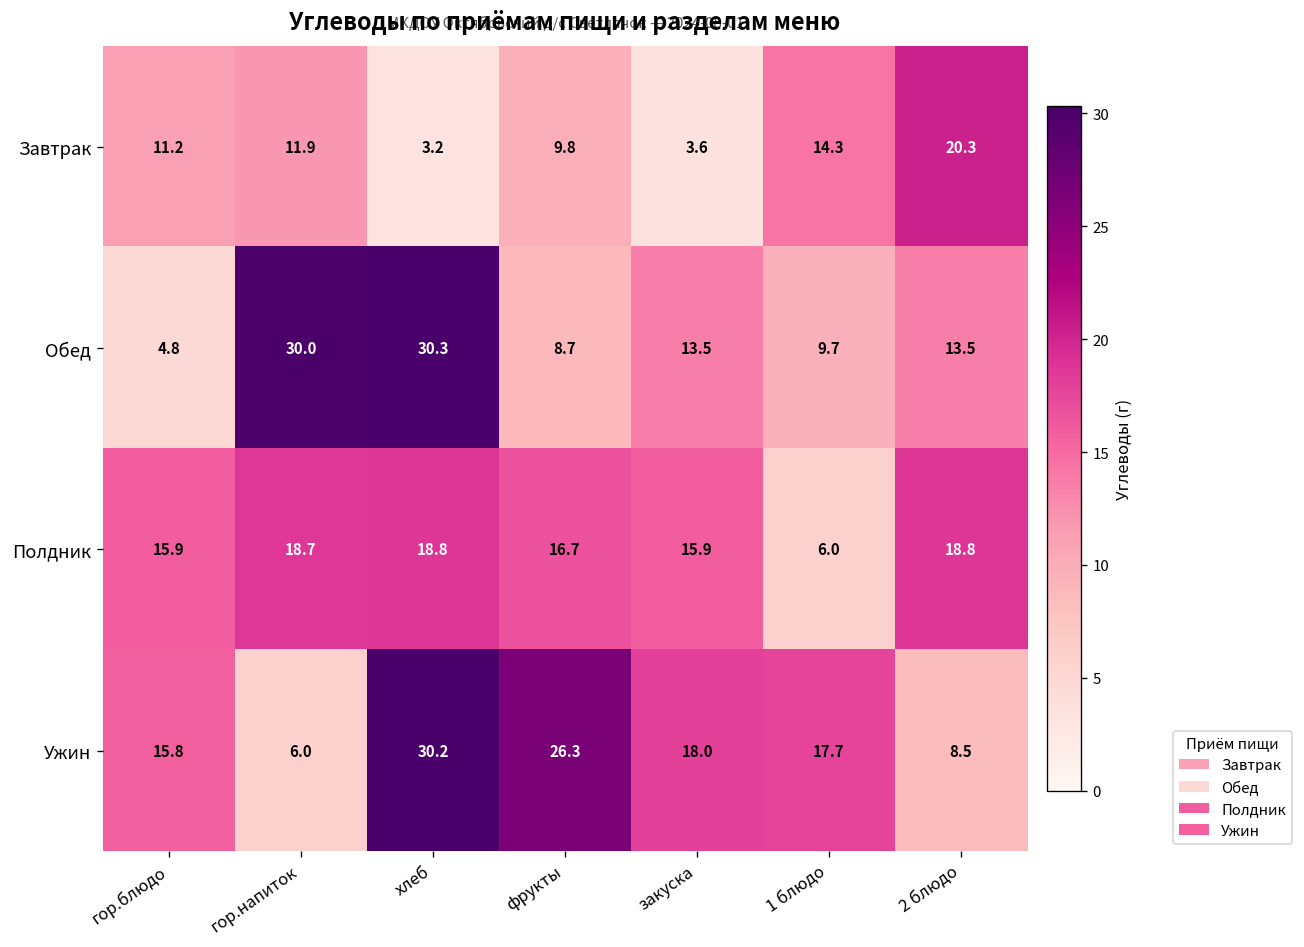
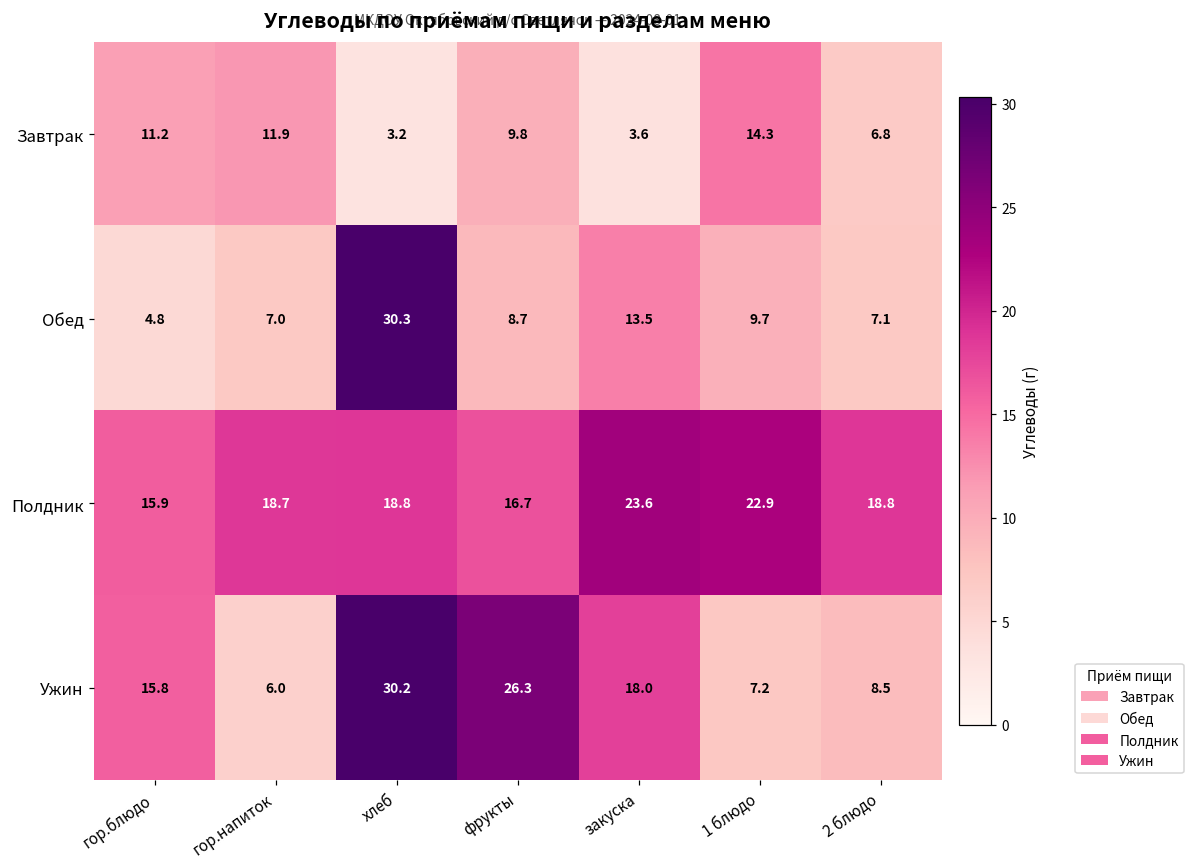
Завтрак, 2 блюдо: 20.3 -> 6.8
Обед, гор.напиток: 30.0 -> 7.0
Обед, 2 блюдо: 13.5 -> 7.1
Полдник, закуска: 15.9 -> 23.6
Полдник, 1 блюдо: 6.0 -> 22.9
Ужин, 1 блюдо: 17.7 -> 7.2
